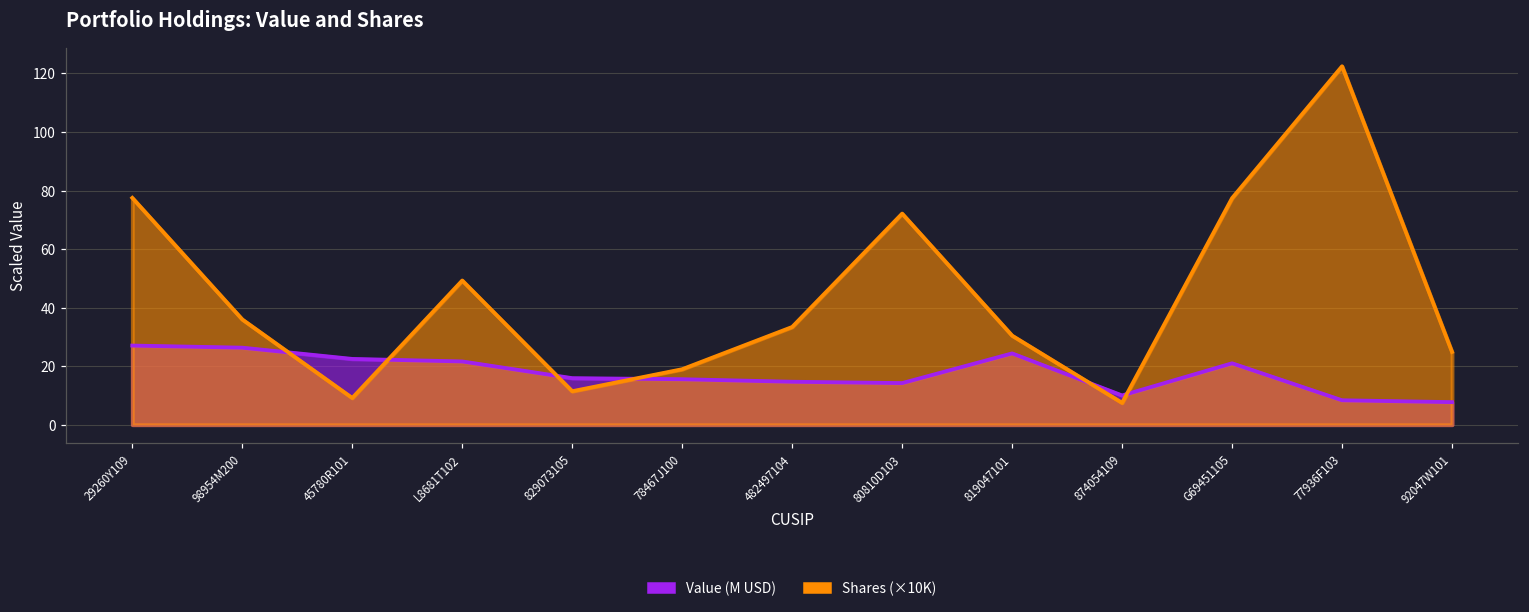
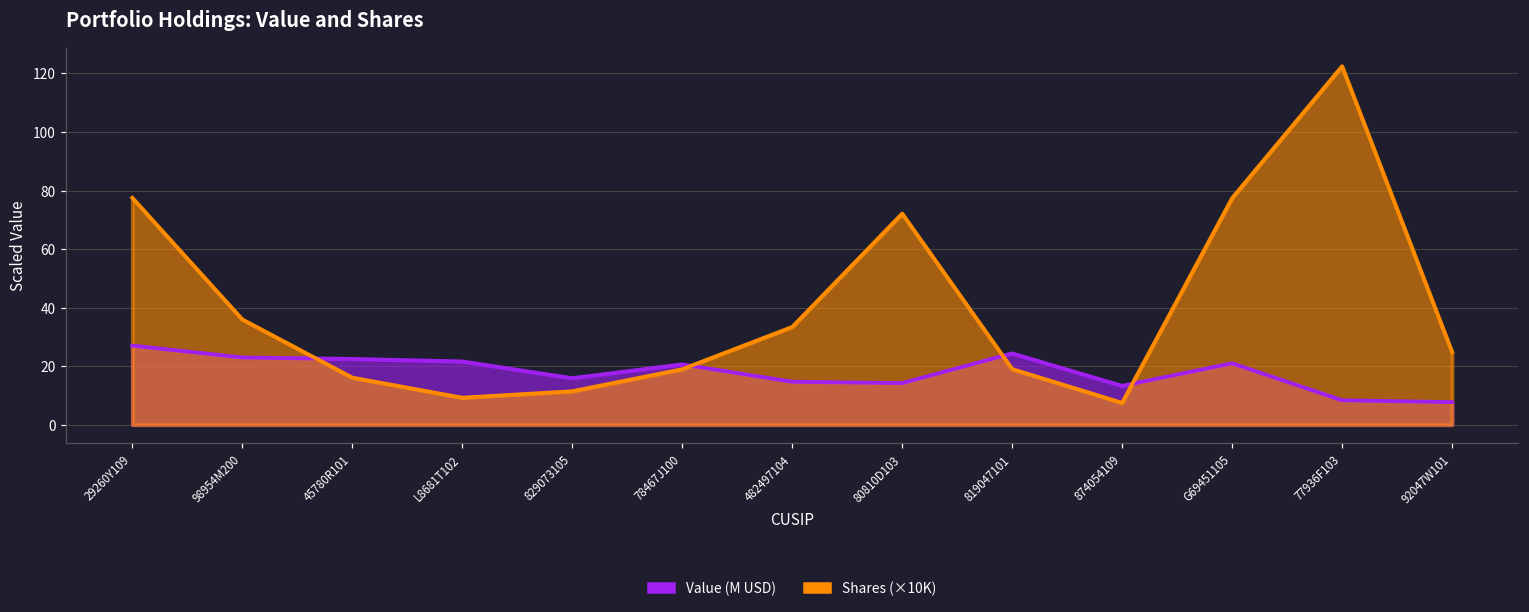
Value (M USD), 98954M200: 26 -> 23
Shares (×10K), 45780R101: 9 -> 16
Shares (×10K), L8681T102: 49 -> 9
Value (M USD), 78467J100: 16 -> 21
Shares (×10K), 819047101: 30 -> 19
Value (M USD), 874054109: 10 -> 13
